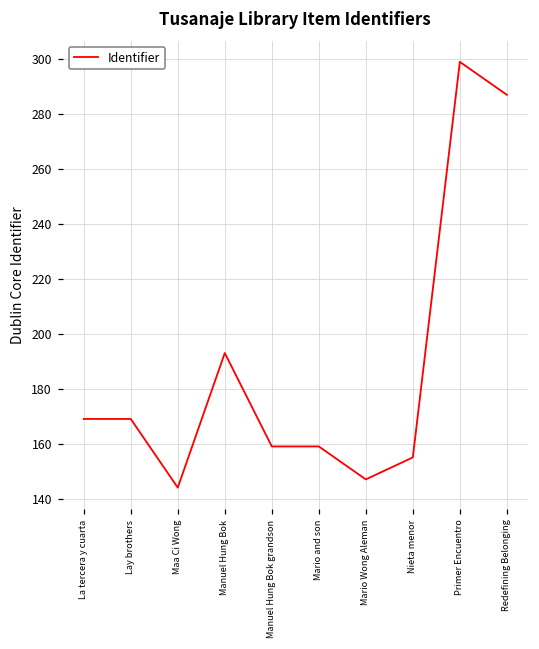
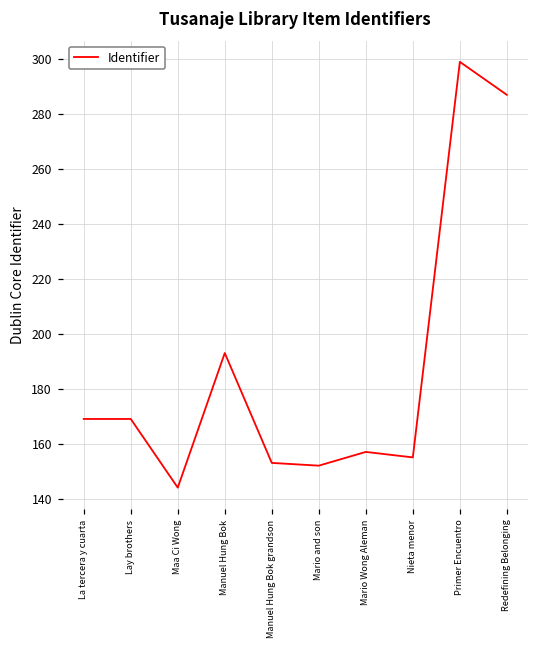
Manuel Hung Bok grandson: 159 -> 153
Mario and son: 159 -> 152
Mario Wong Aleman: 147 -> 157
